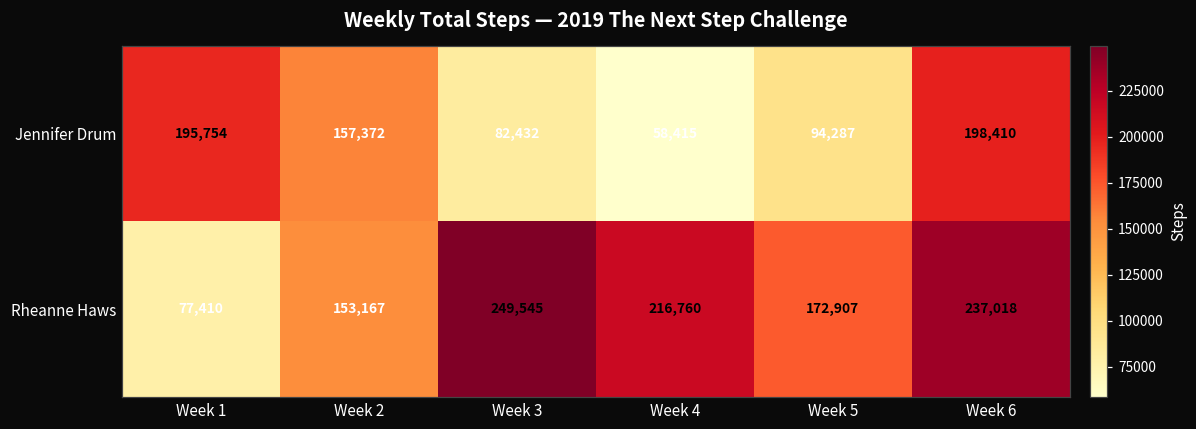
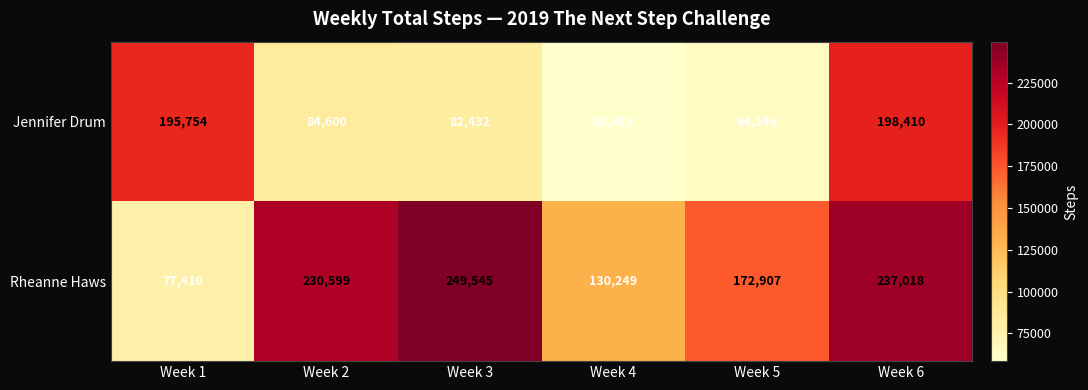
Jennifer Drum, Week 2: 157,372 -> 84,600
Jennifer Drum, Week 5: 94,287 -> 64,246
Rheanne Haws, Week 2: 153,167 -> 230,599
Rheanne Haws, Week 4: 216,760 -> 130,249
